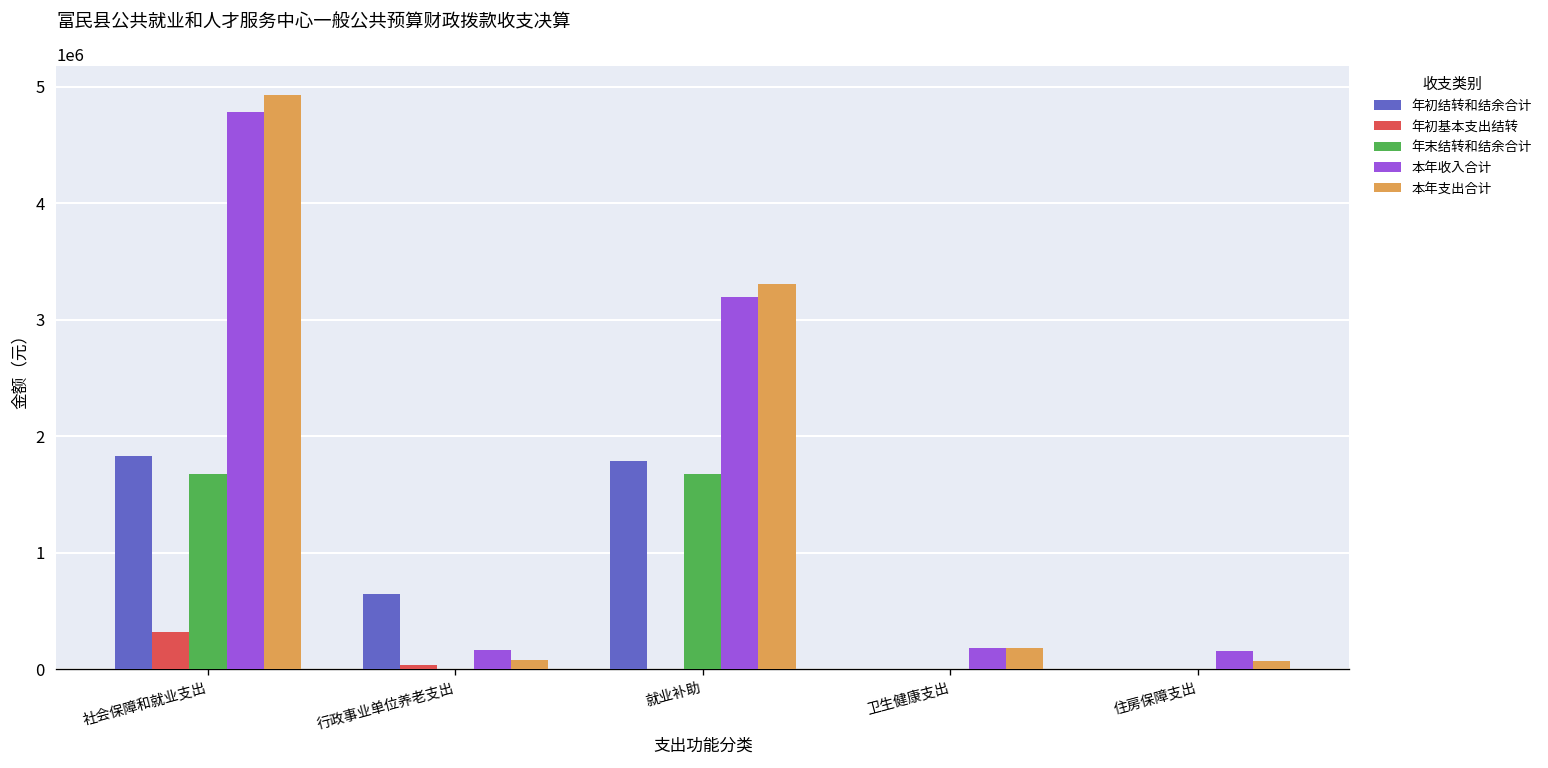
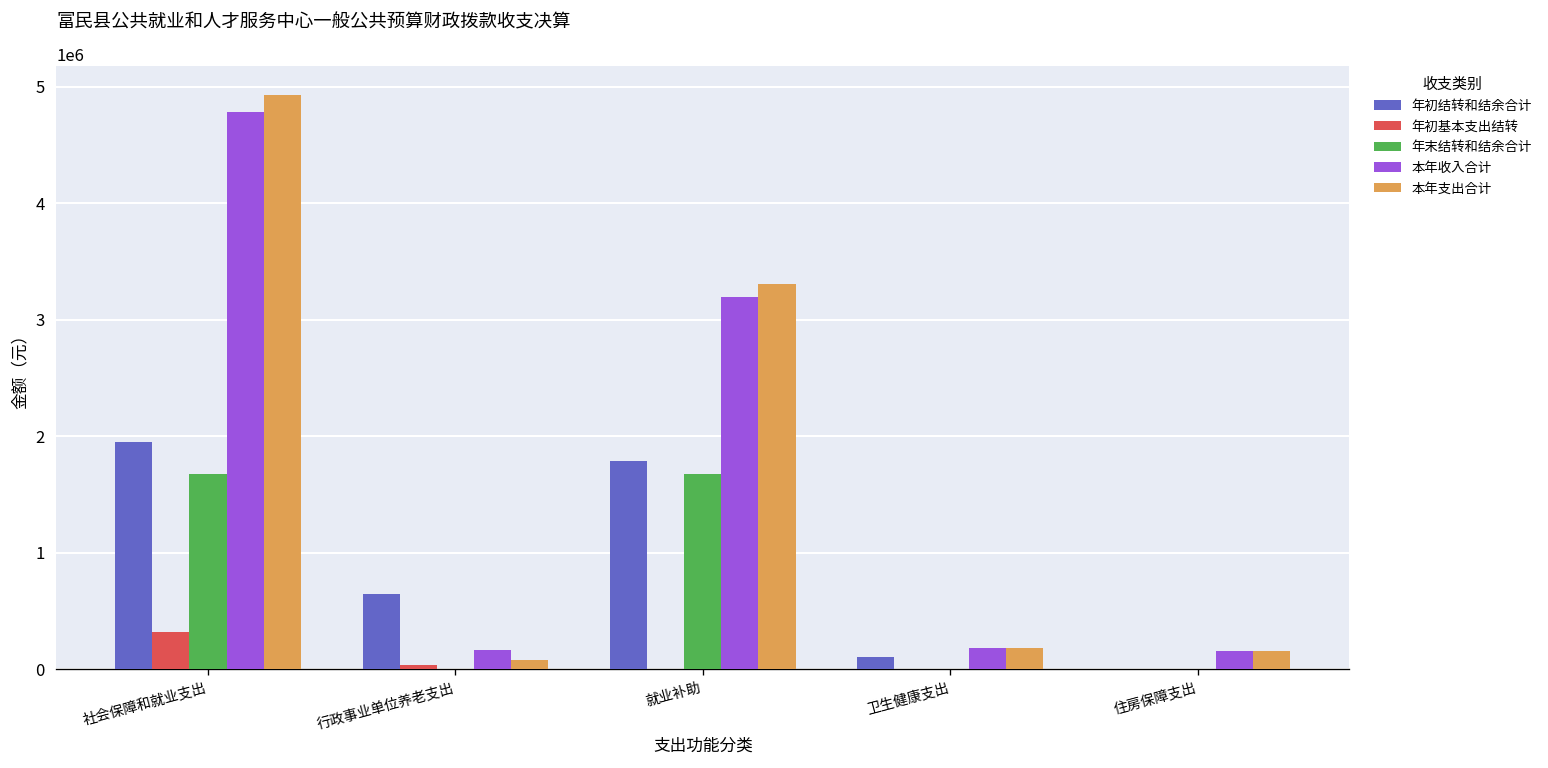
年初结转和结余合计, 社会保障和就业支出: 1800000 -> 1900000
年初结转和结余合计, 卫生健康支出: 0 -> 100000
本年支出合计, 住房保障支出: 100000 -> 200000
